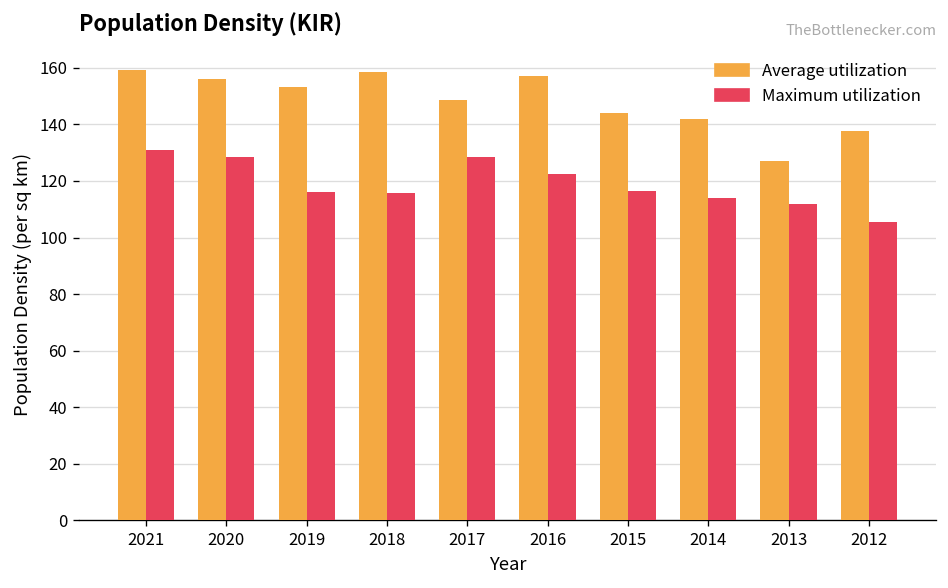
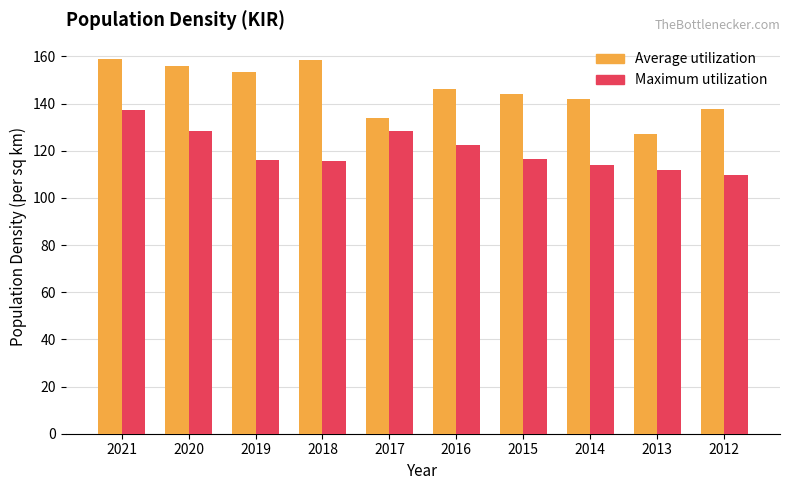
Maximum utilization, 2021: 131 -> 137
Average utilization, 2017: 149 -> 134
Average utilization, 2016: 157 -> 146
Maximum utilization, 2012: 105 -> 110
